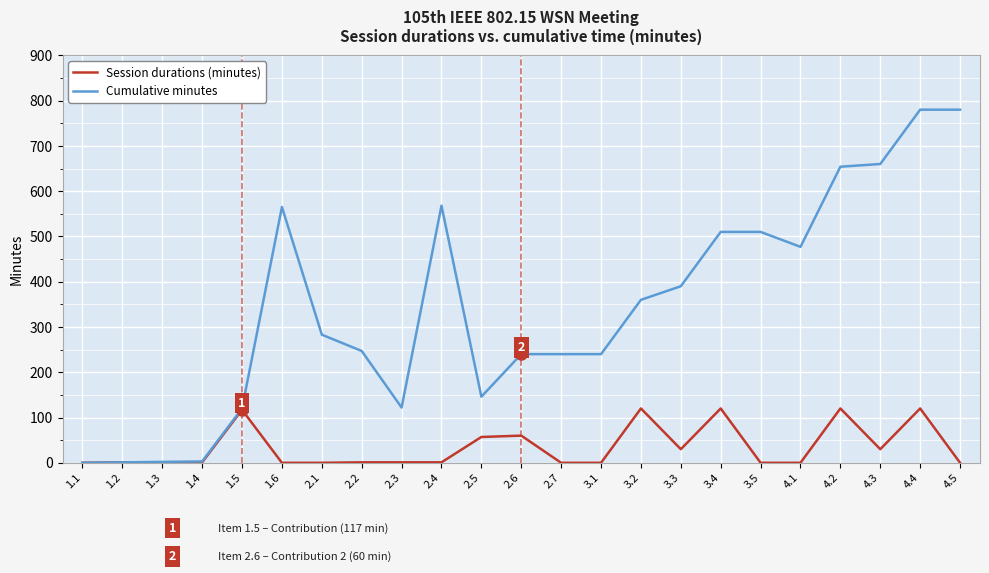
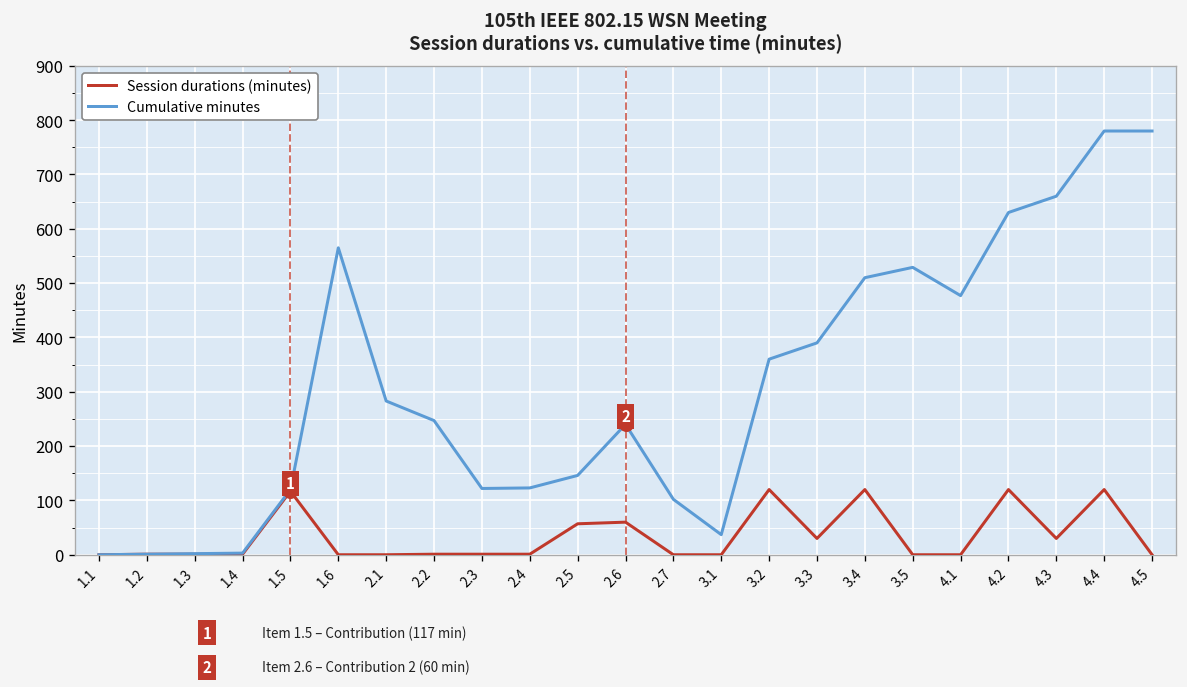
Cumulative minutes, 2.4: 570 -> 120
Cumulative minutes, 2.7: 240 -> 100
Cumulative minutes, 3.1: 240 -> 40
Cumulative minutes, 3.5: 510 -> 530
Cumulative minutes, 4.2: 650 -> 630
